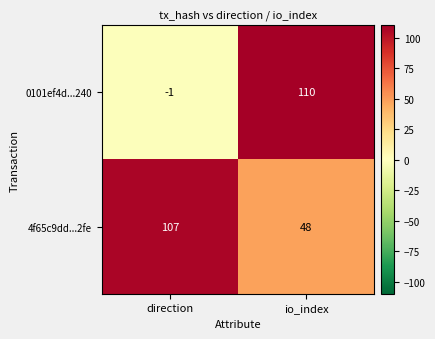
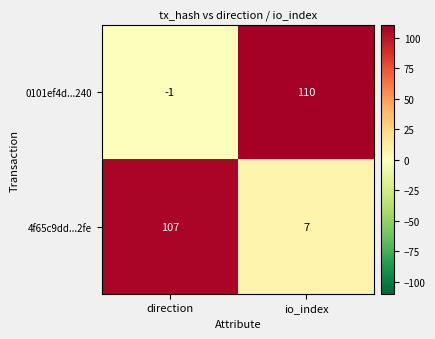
4f65c9dd...2fe, io_index: 48 -> 7
